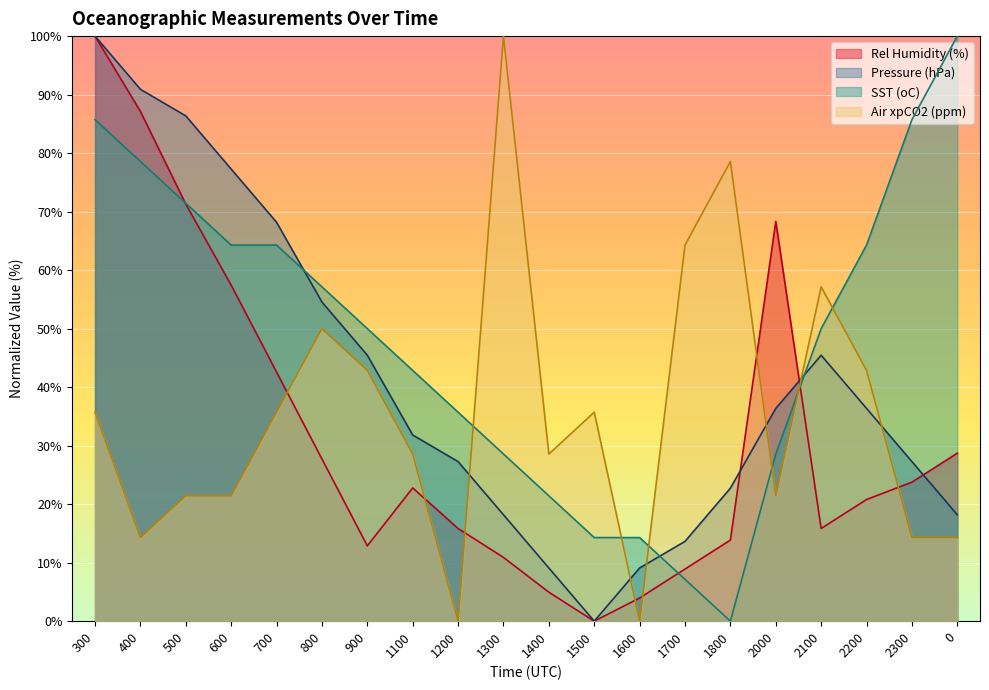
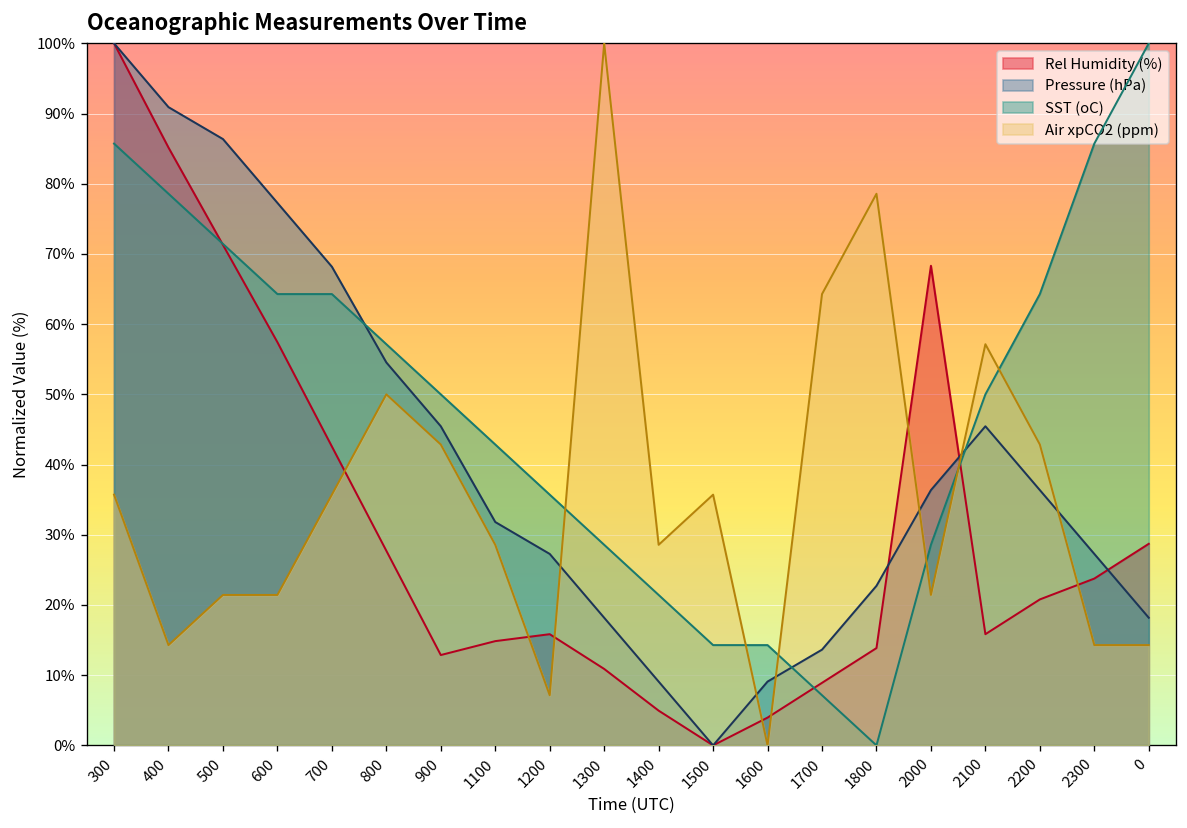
Rel Humidity (%), 400: 87% -> 85%
Rel Humidity (%), 1100: 23% -> 15%
Air xpCO2 (ppm), 1200: 0% -> 7%
